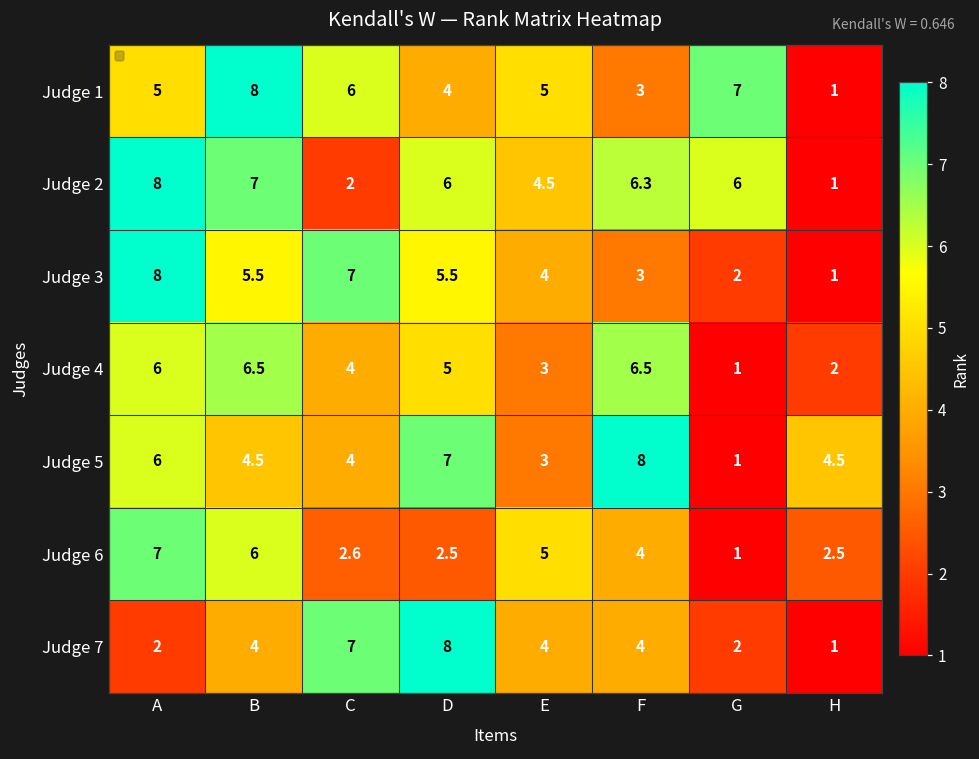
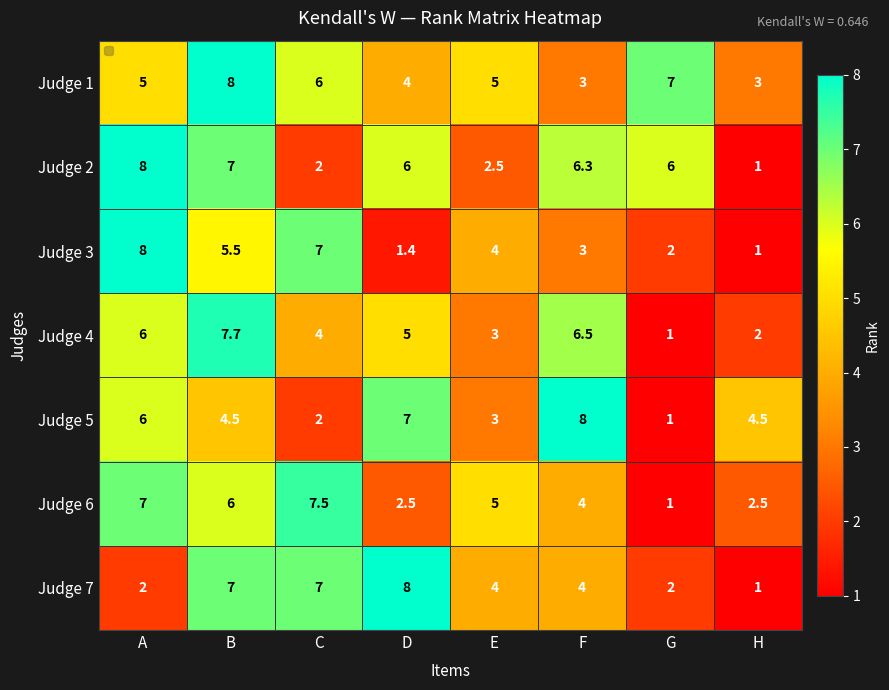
Judge 1, H: 1 -> 3
Judge 2, E: 4.5 -> 2.5
Judge 3, D: 5.5 -> 1.4
Judge 4, B: 6.5 -> 7.7
Judge 5, C: 4 -> 2
Judge 6, C: 2.6 -> 7.5
Judge 7, B: 4 -> 7
